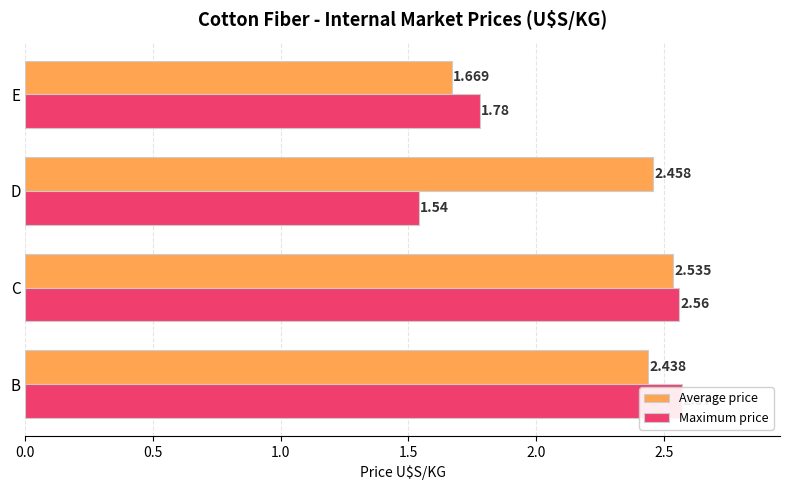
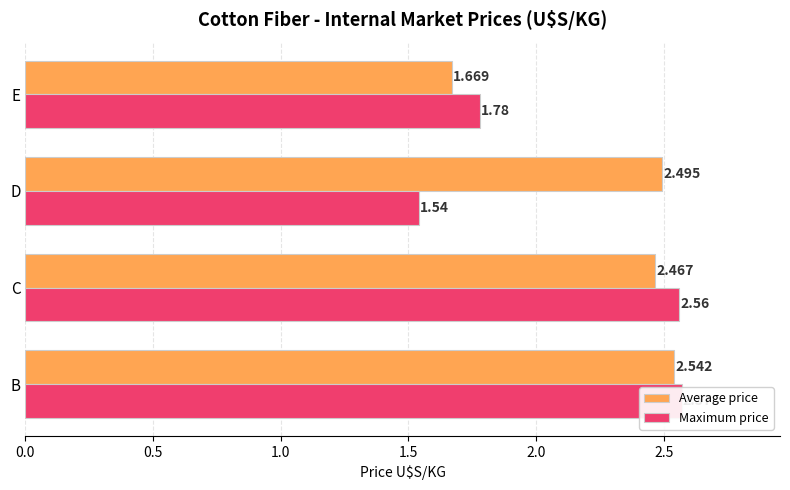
Average price, D: 2.458 -> 2.495
Average price, C: 2.535 -> 2.467
Average price, B: 2.438 -> 2.542
